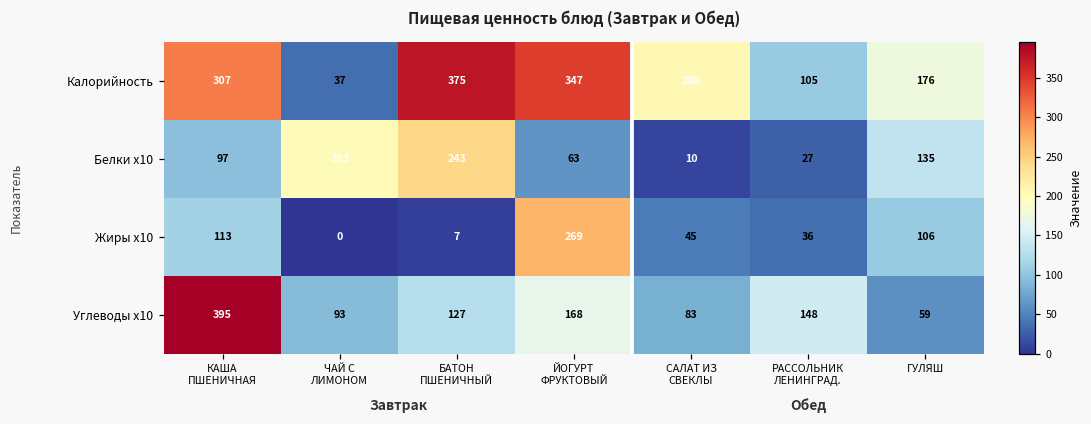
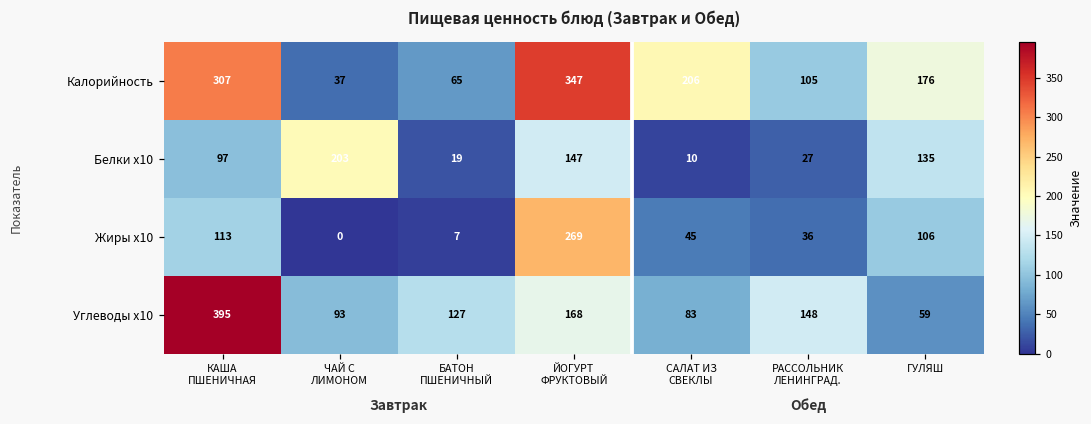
Калорийность, БАТОН ПШЕНИЧНЫЙ: 375 -> 65
Белки x10, БАТОН ПШЕНИЧНЫЙ: 243 -> 19
Белки x10, ЙОГУРТ ФРУКТОВЫЙ: 63 -> 147
